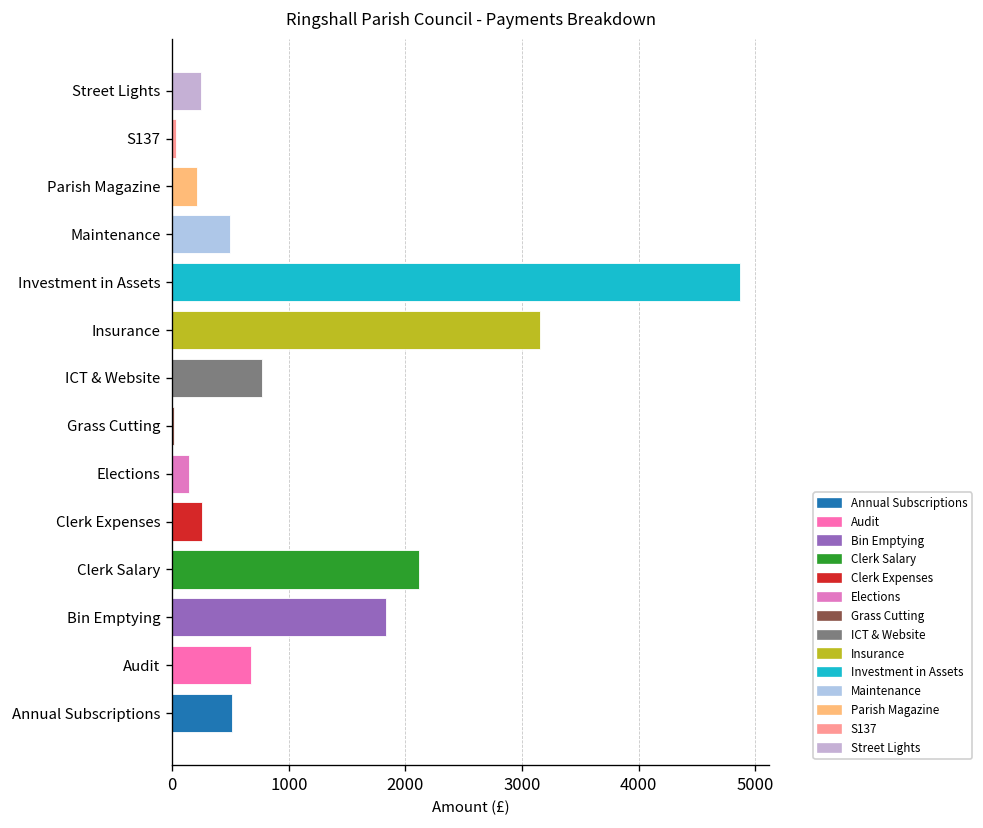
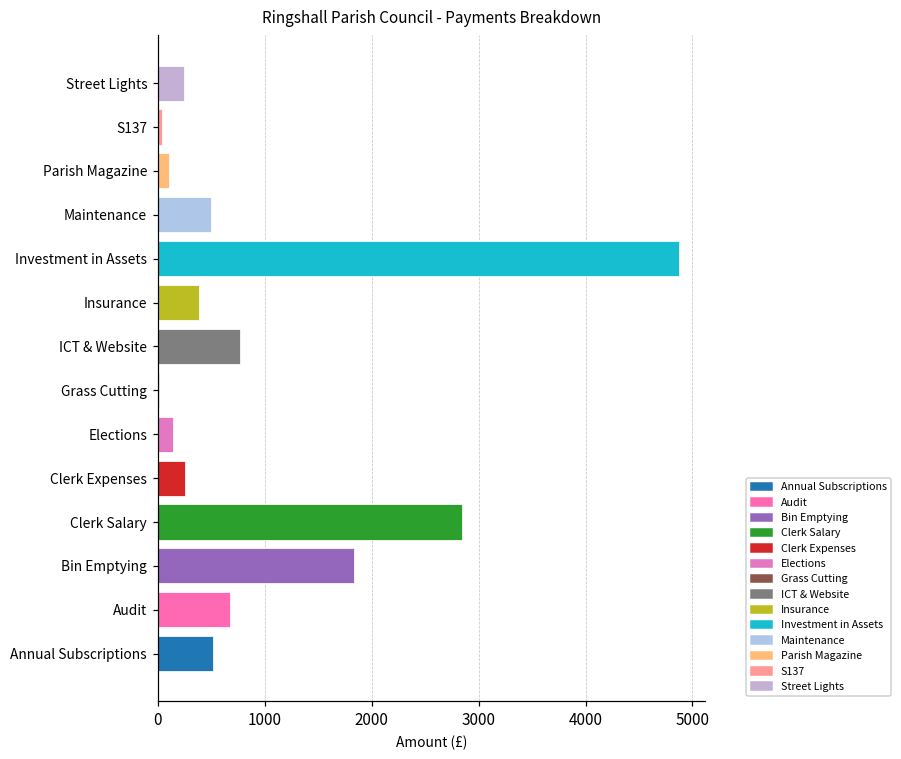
Parish Magazine: 200 -> 100
Insurance: 3200 -> 400
Clerk Salary: 2100 -> 2800
